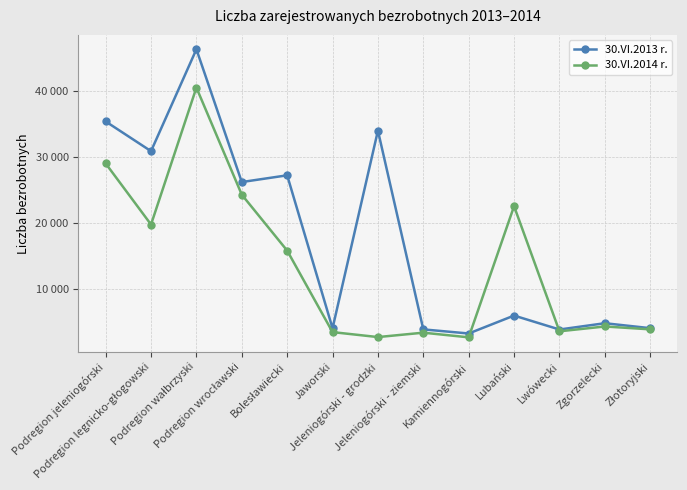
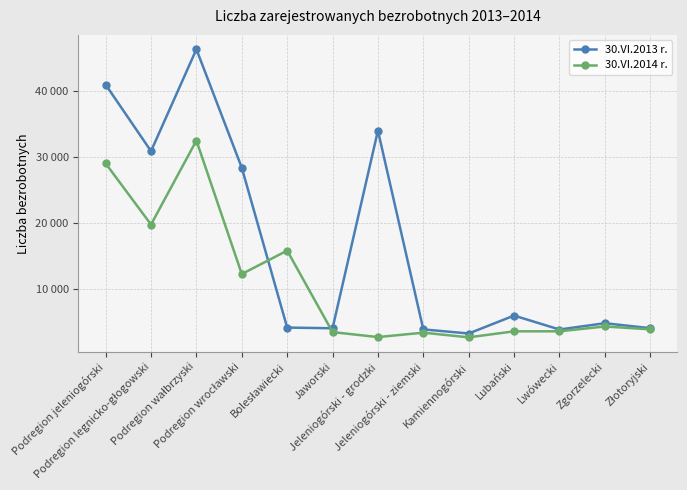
30.VI.2013 r., Podregion jeleniogórski: 35000 -> 41000
30.VI.2014 r., Podregion wałbrzyski: 41000 -> 33000
30.VI.2013 r., Podregion wrocławski: 26000 -> 28000
30.VI.2014 r., Podregion wrocławski: 24000 -> 12000
30.VI.2013 r., Bolesławiecki: 27000 -> 4000
30.VI.2014 r., Lubański: 23000 -> 4000
